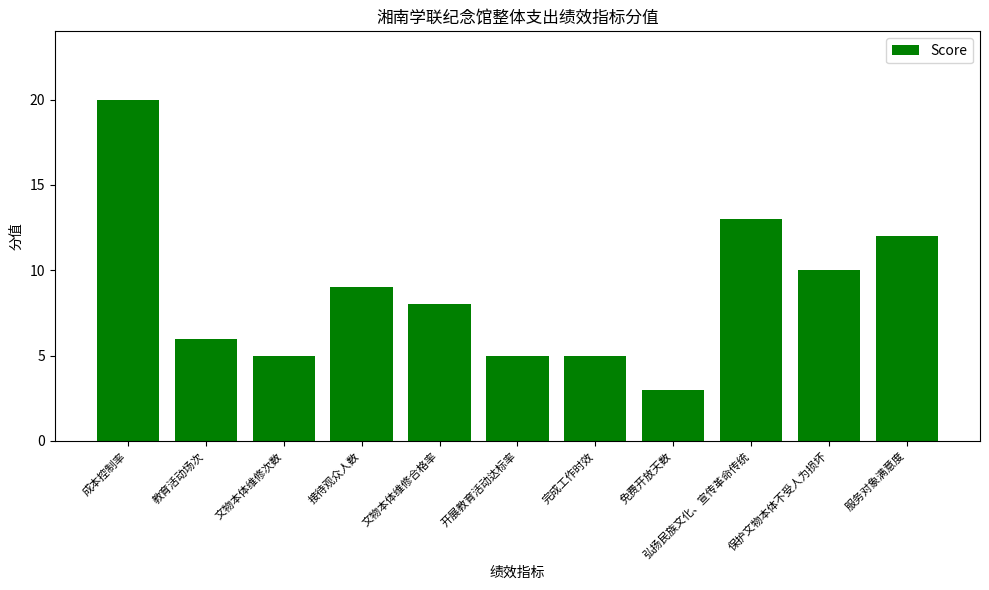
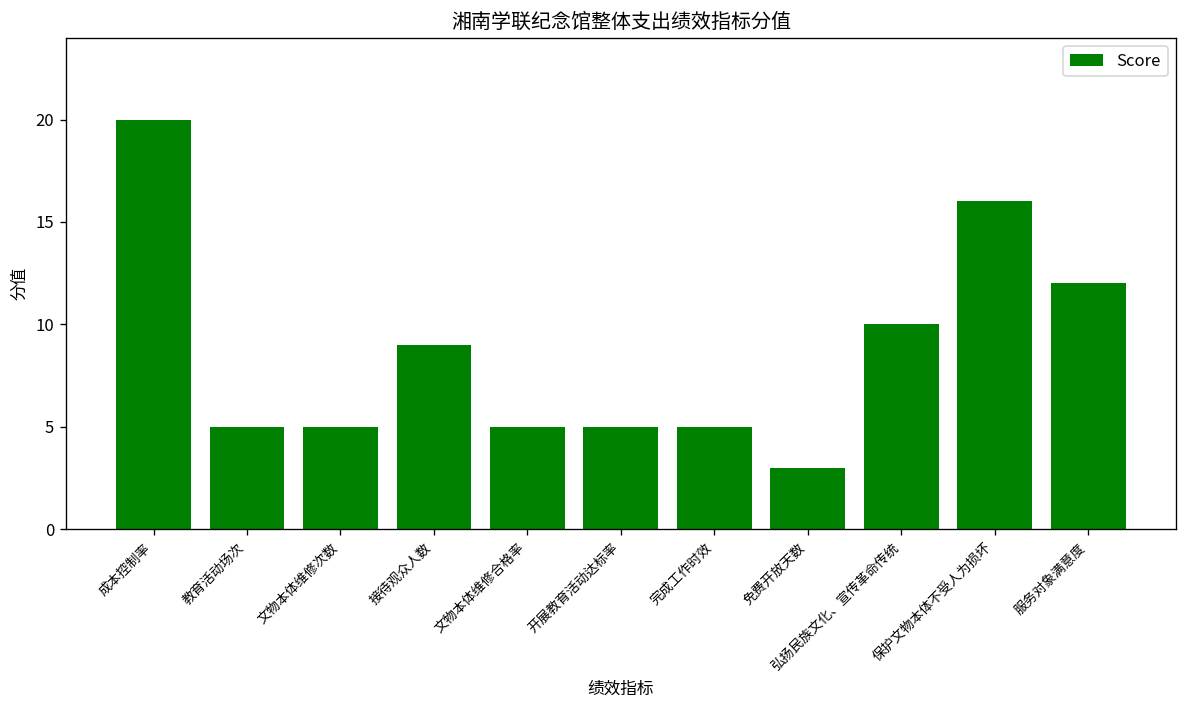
教育活动场次: 6 -> 5
文物本体维修合格率: 8 -> 5
弘扬民族文化、宣传革命传统: 13 -> 10
保护文物本体不受人为损坏: 10 -> 16
